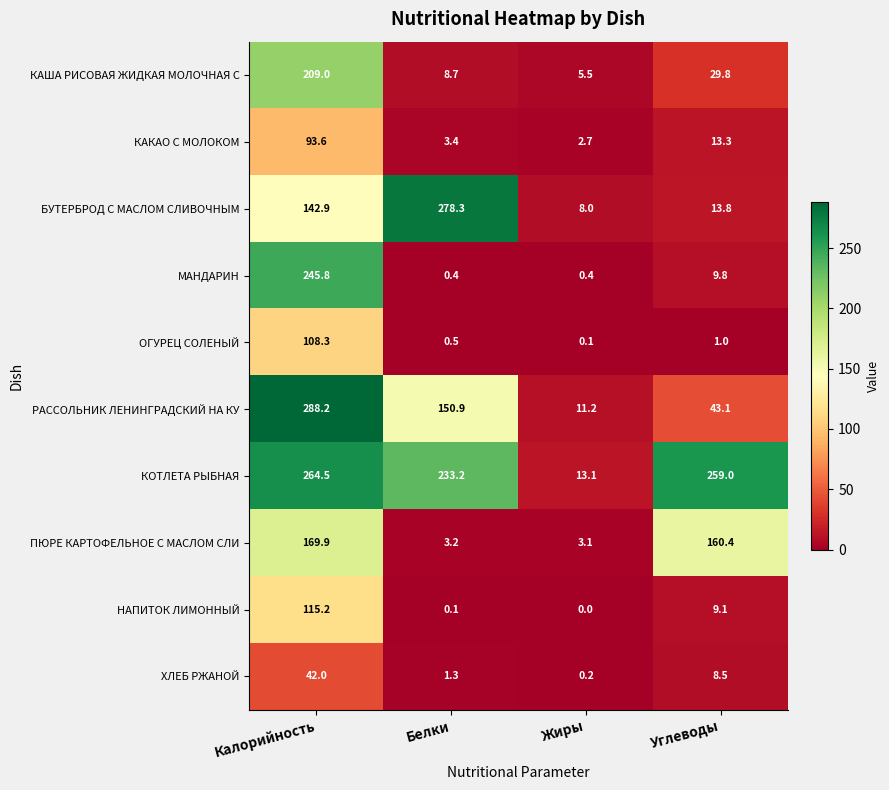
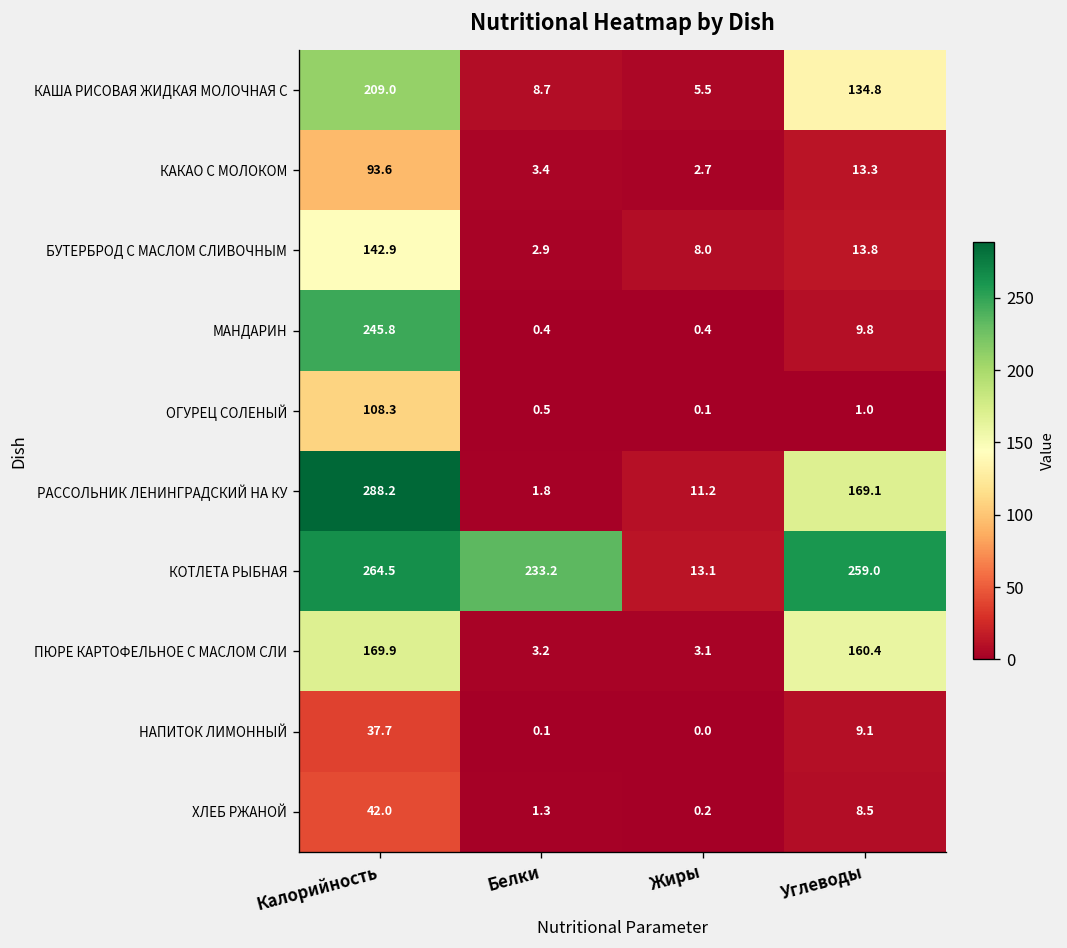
КАША РИСОВАЯ ЖИДКАЯ МОЛОЧНАЯ С, Углеводы: 29.8 -> 134.8
БУТЕРБРОД С МАСЛОМ СЛИВОЧНЫМ, Белки: 278.3 -> 2.9
РАССОЛЬНИК ЛЕНИНГРАДСКИЙ НА КУ, Белки: 150.9 -> 1.8
РАССОЛЬНИК ЛЕНИНГРАДСКИЙ НА КУ, Углеводы: 43.1 -> 169.1
НАПИТОК ЛИМОННЫЙ, Калорийность: 115.2 -> 37.7
